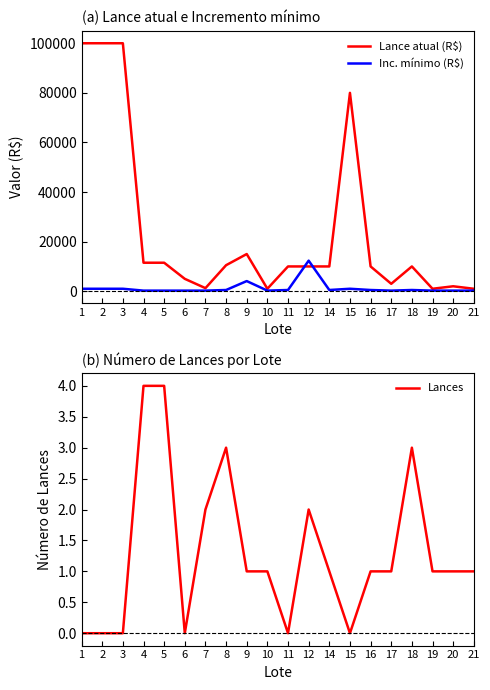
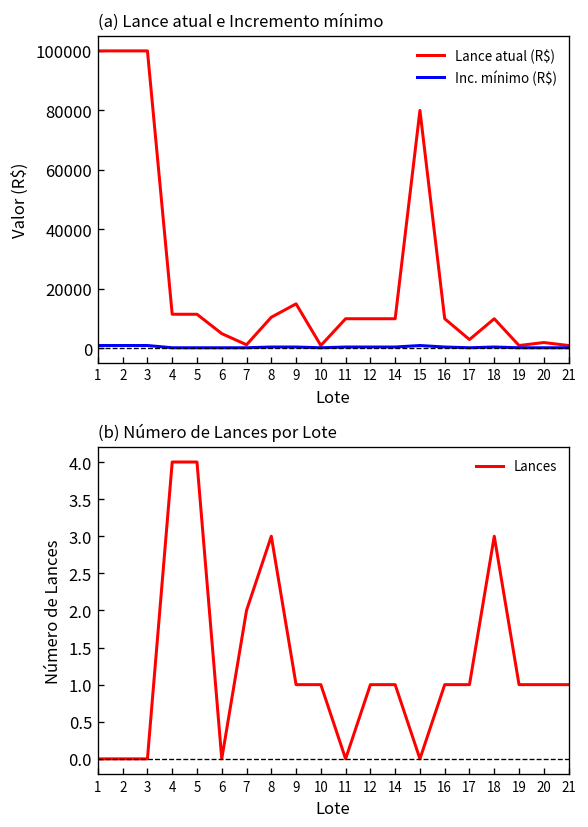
(a) Lance atual e Incremento mínimo, Inc. mínimo (R$), 9: 4000 -> 1000
(a) Lance atual e Incremento mínimo, Inc. mínimo (R$), 12: 12000 -> 1000
(b) Número de Lances por Lote, 12: 2 -> 1
